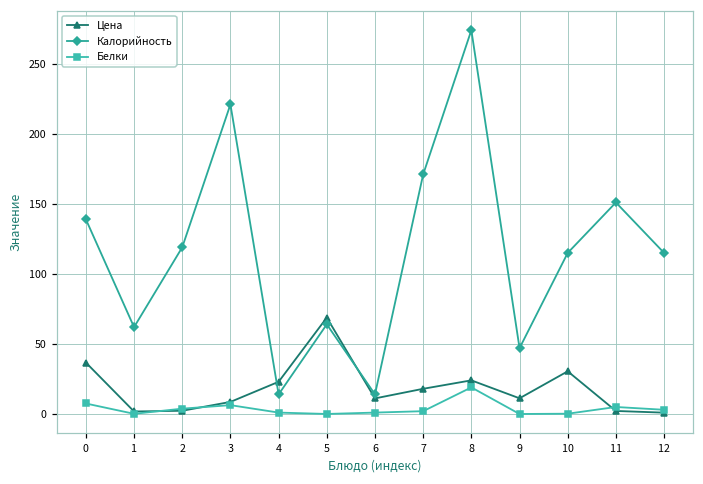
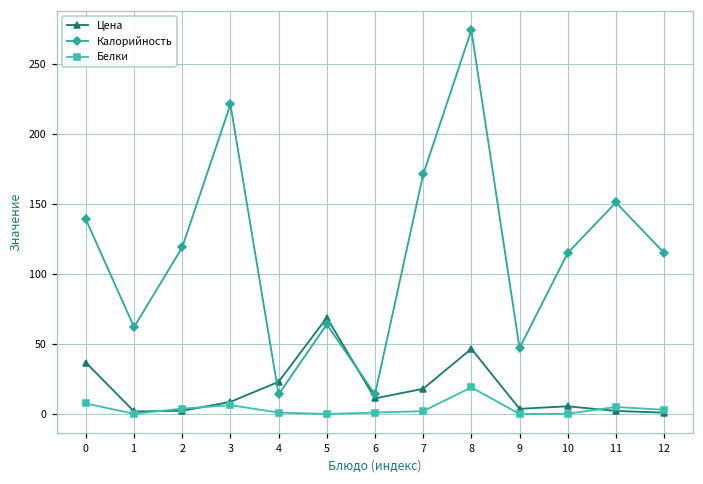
Цена, 8: 24 -> 47
Цена, 9: 11 -> 4
Цена, 10: 30 -> 5
